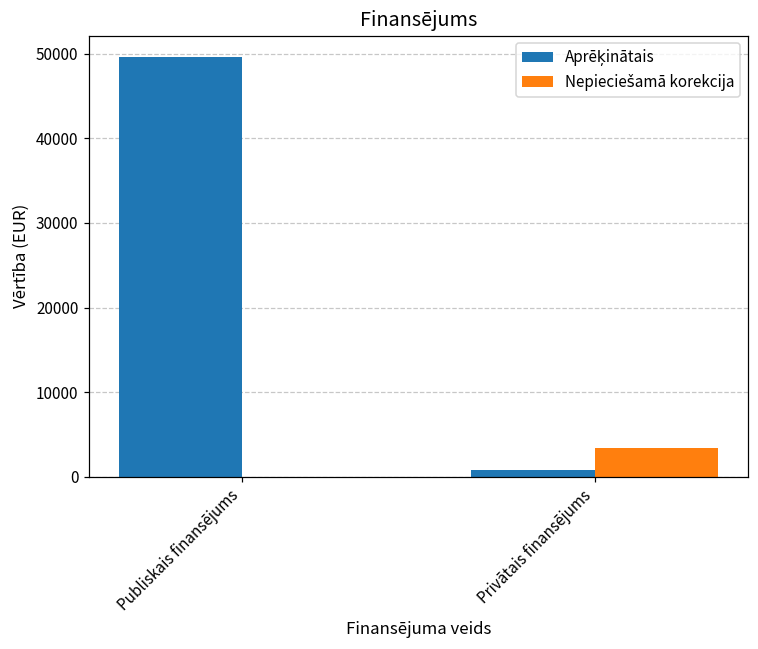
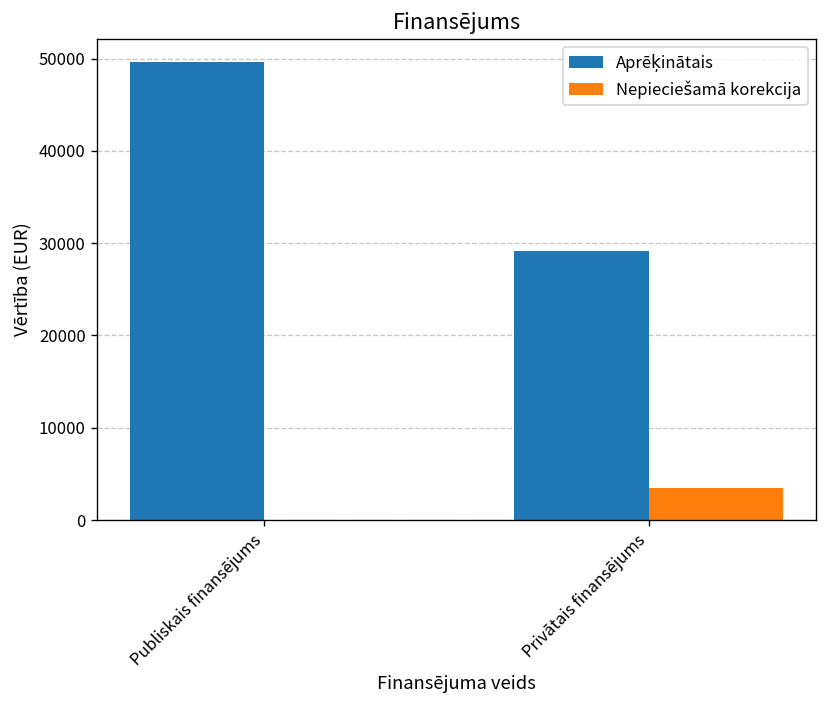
Aprēķinātais, Privātais finansējums: 1000 -> 29000
